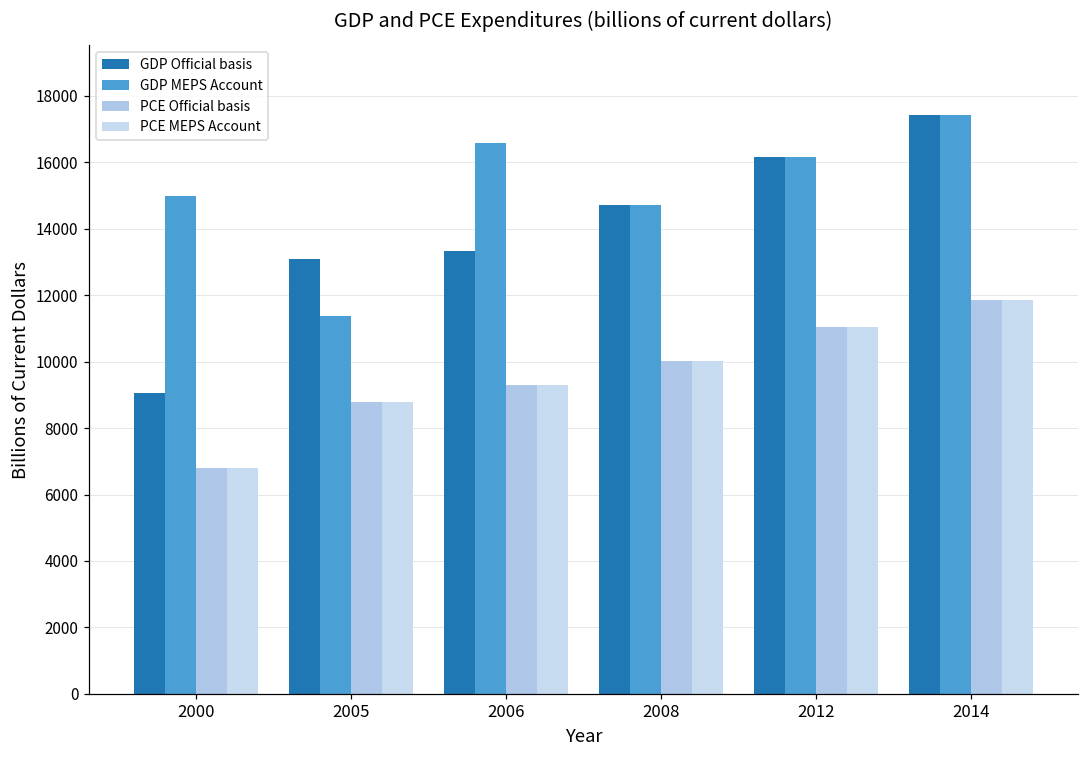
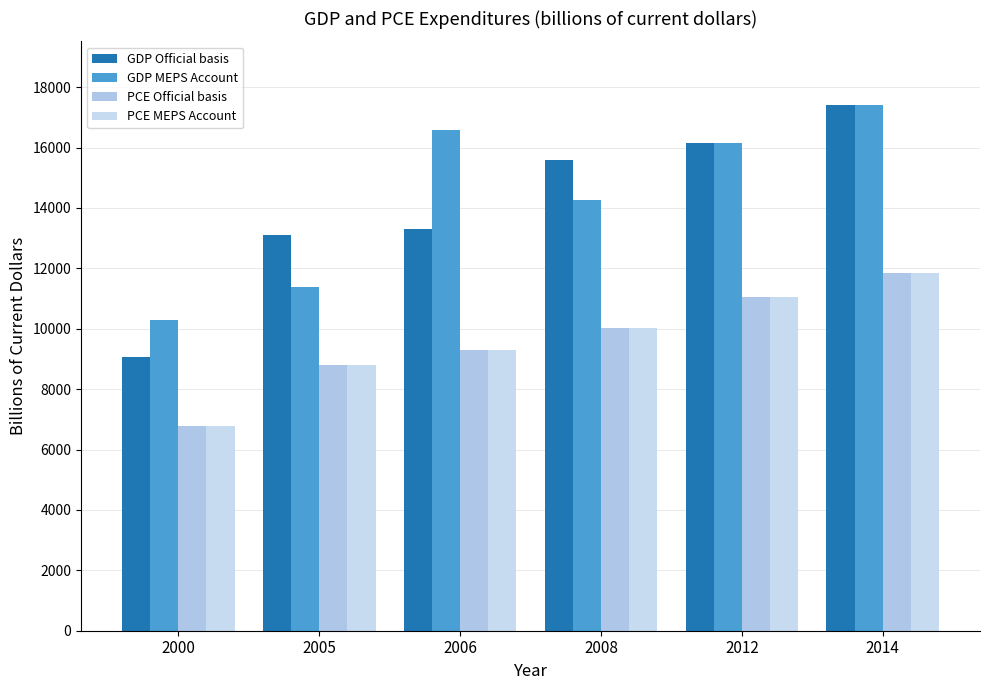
GDP MEPS Account, 2000: 15000 -> 10300
GDP Official basis, 2008: 14700 -> 15600
GDP MEPS Account, 2008: 14700 -> 14300
